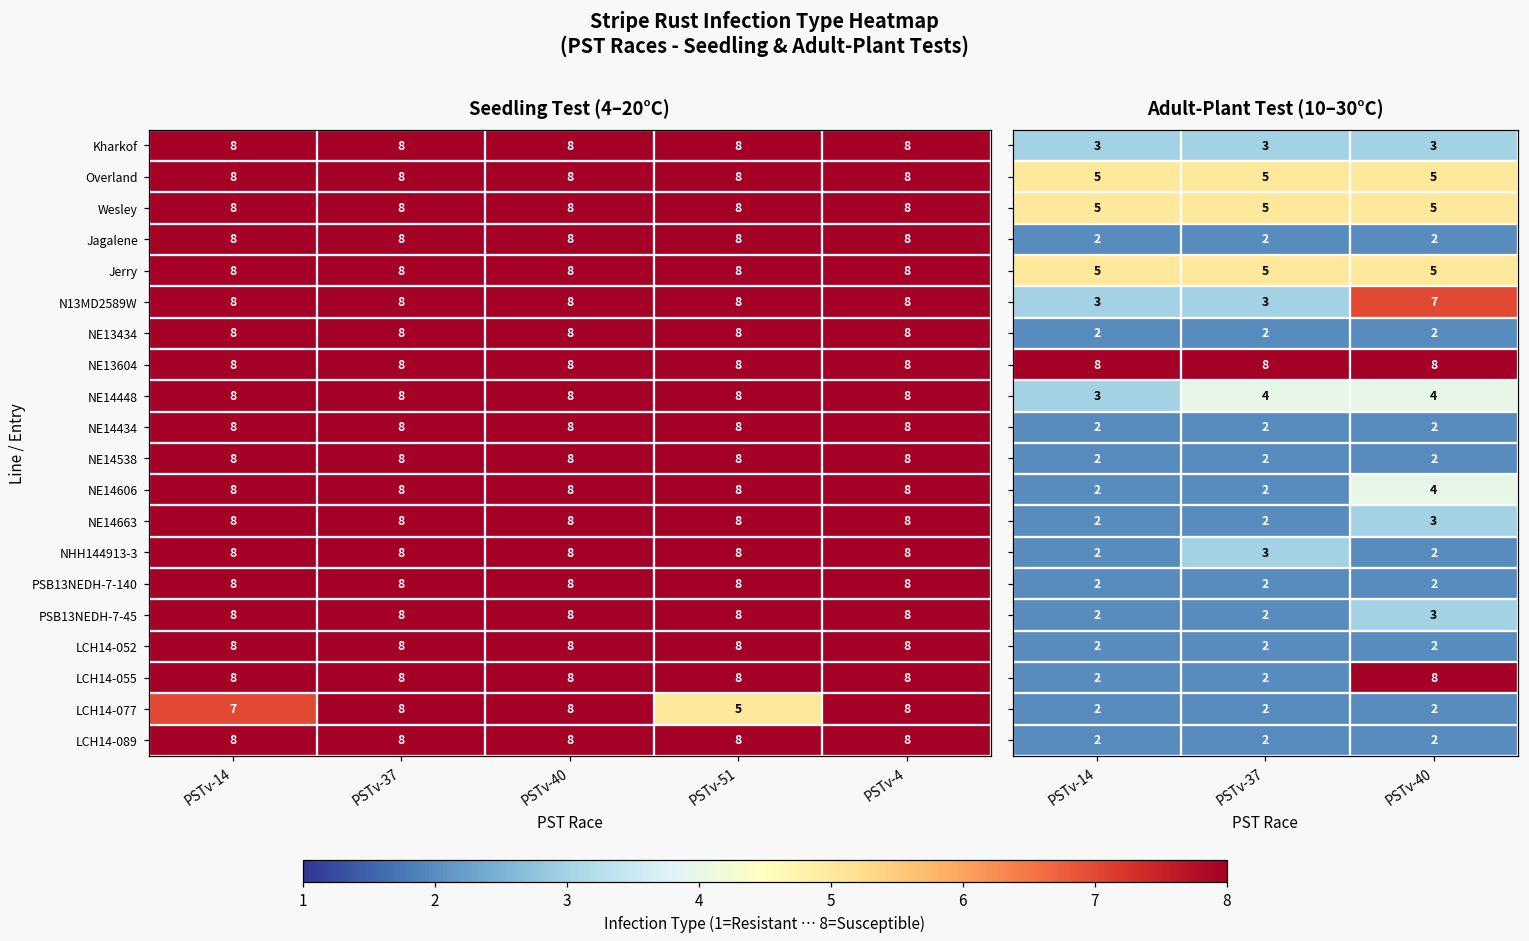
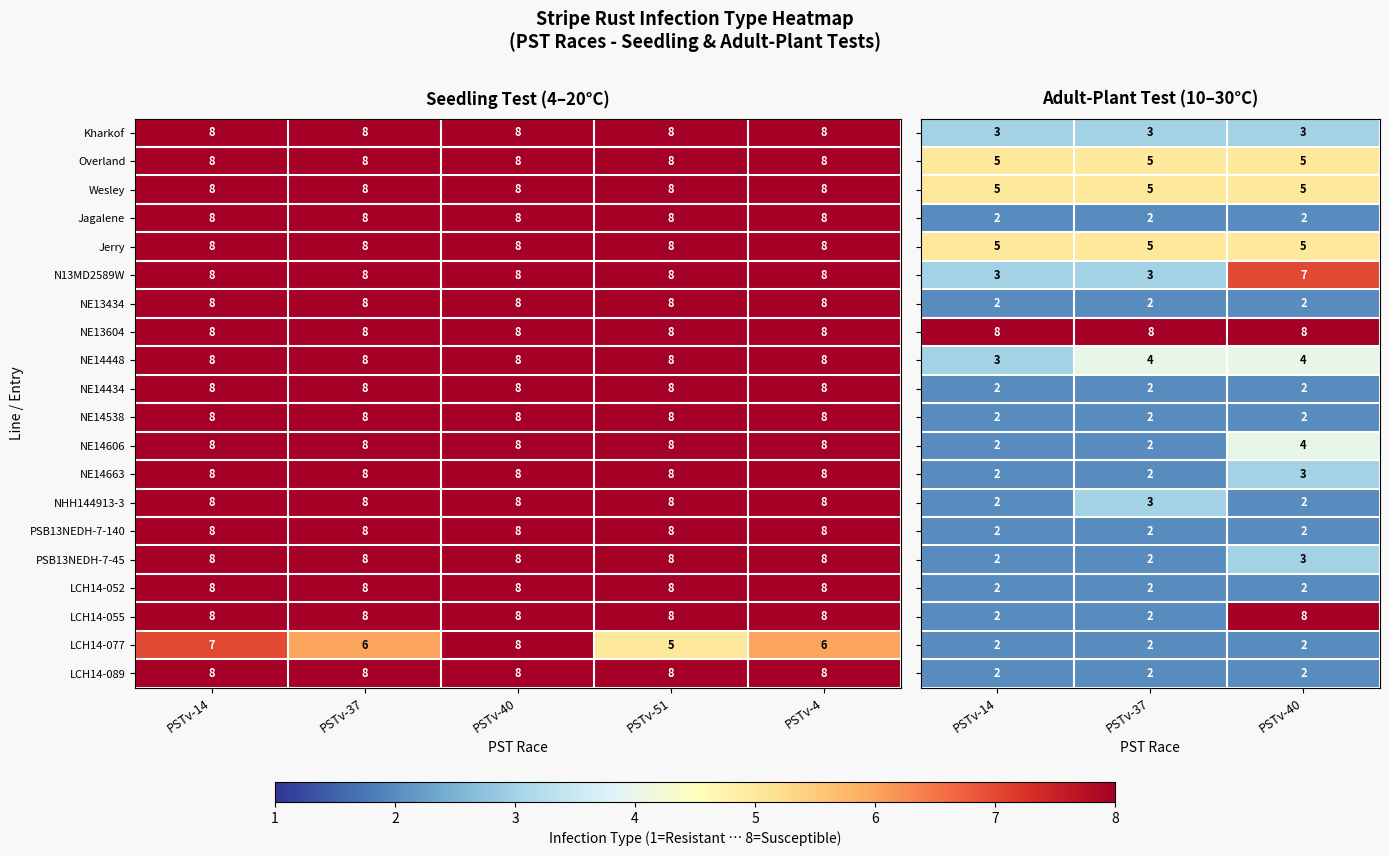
Seedling Test (4–20°C), LCH14-077, PSTv-37: 8 -> 6
Seedling Test (4–20°C), LCH14-077, PSTv-4: 8 -> 6
